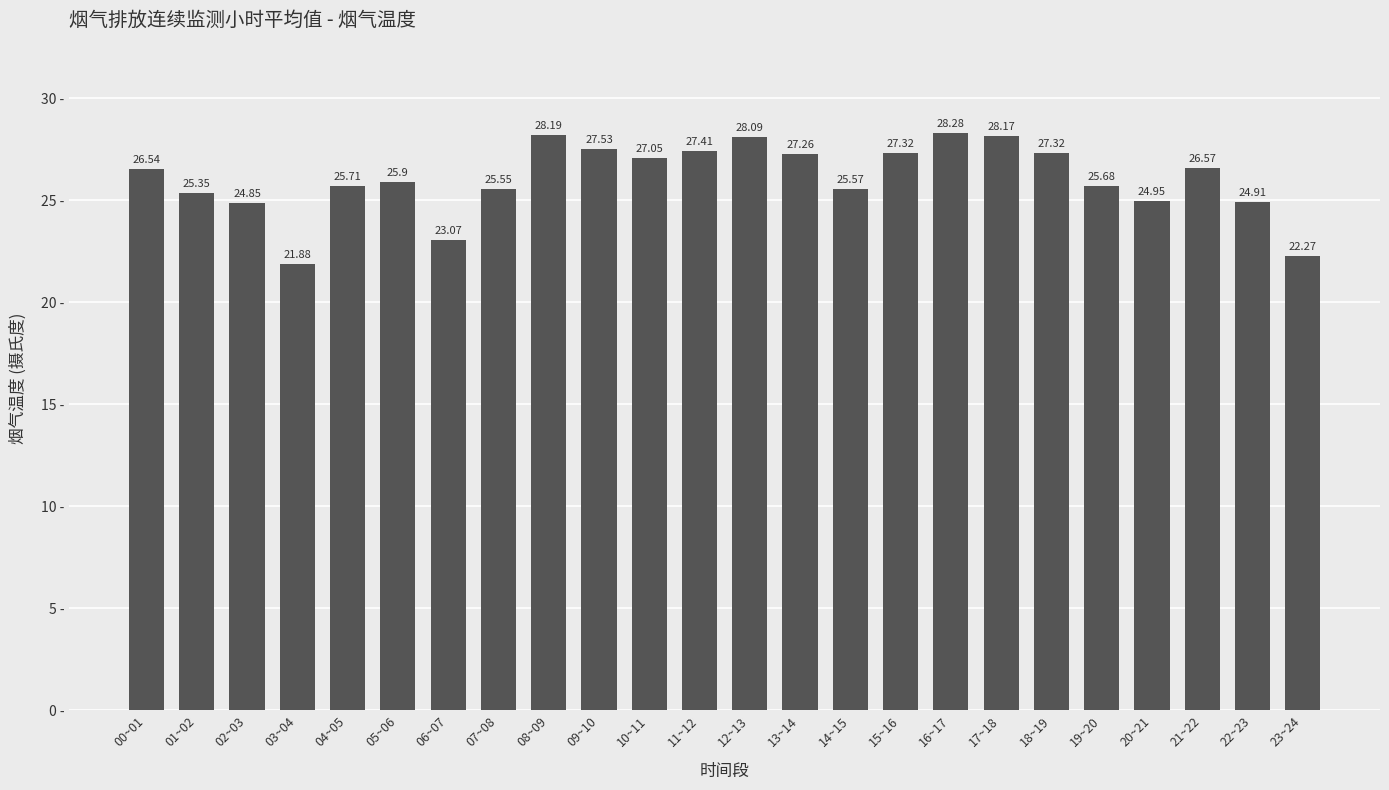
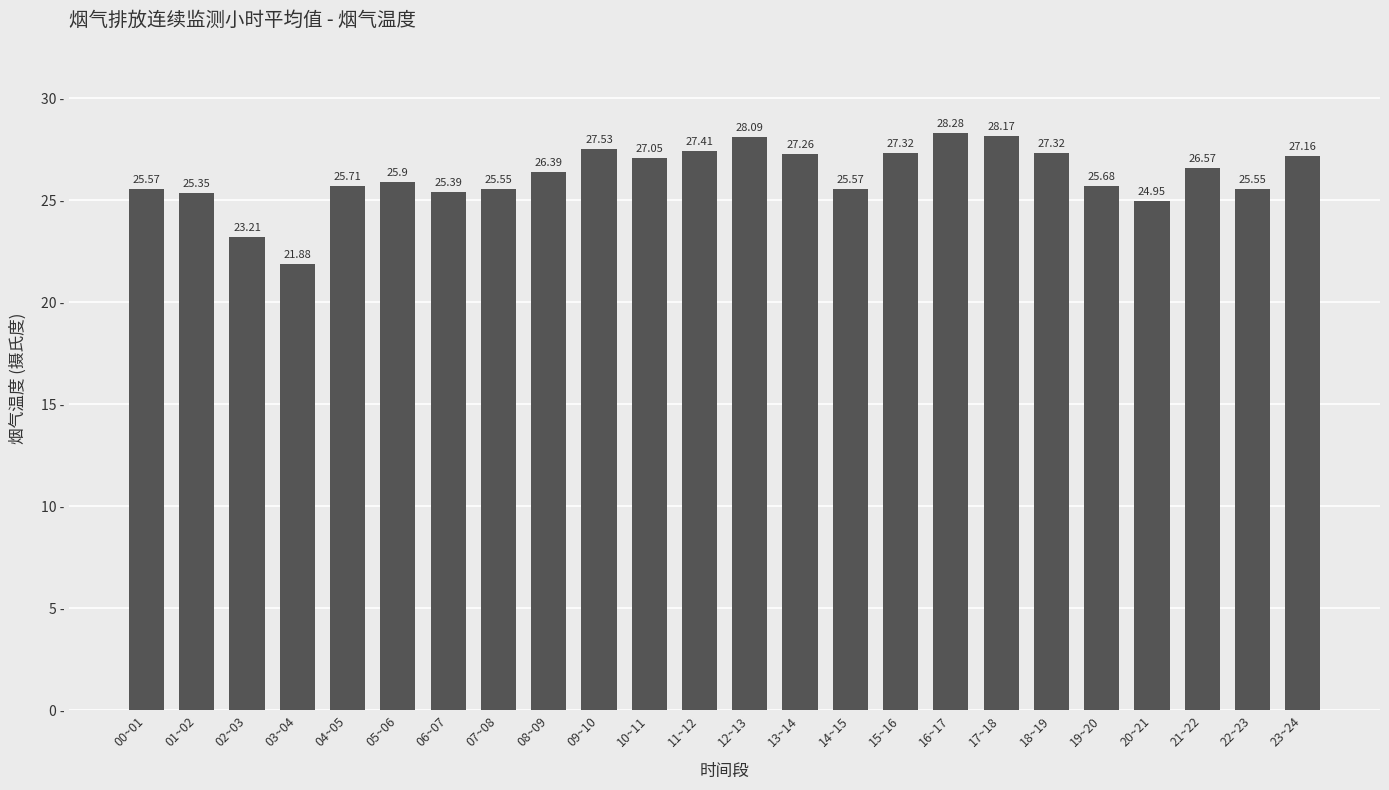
00~01: 26.54 -> 25.57
02~03: 24.85 -> 23.21
06~07: 23.07 -> 25.39
08~09: 28.19 -> 26.39
22~23: 24.91 -> 25.55
23~24: 22.27 -> 27.16
